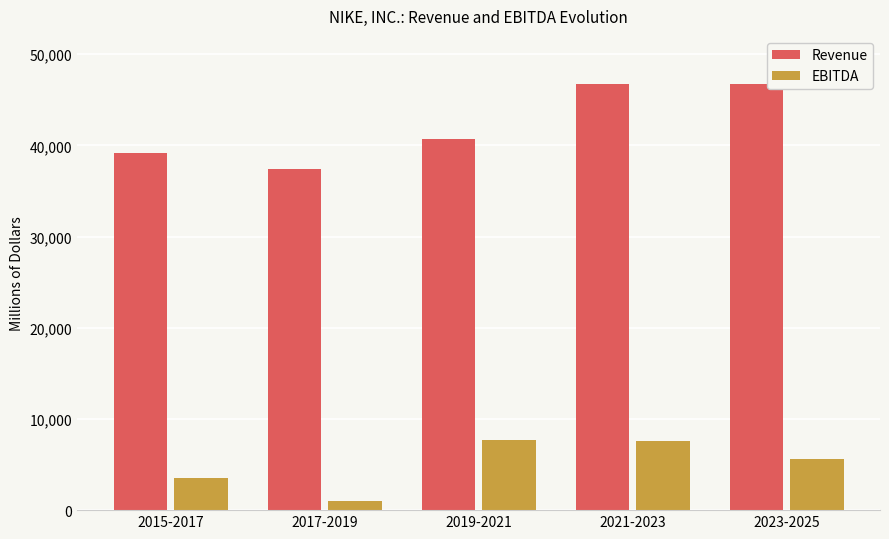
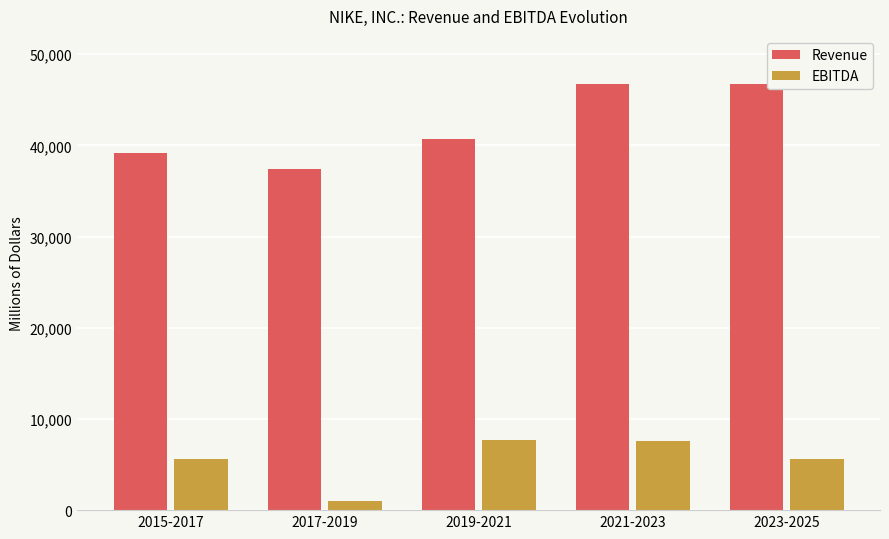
EBITDA, 2015-2017: 3,000 -> 6,000
